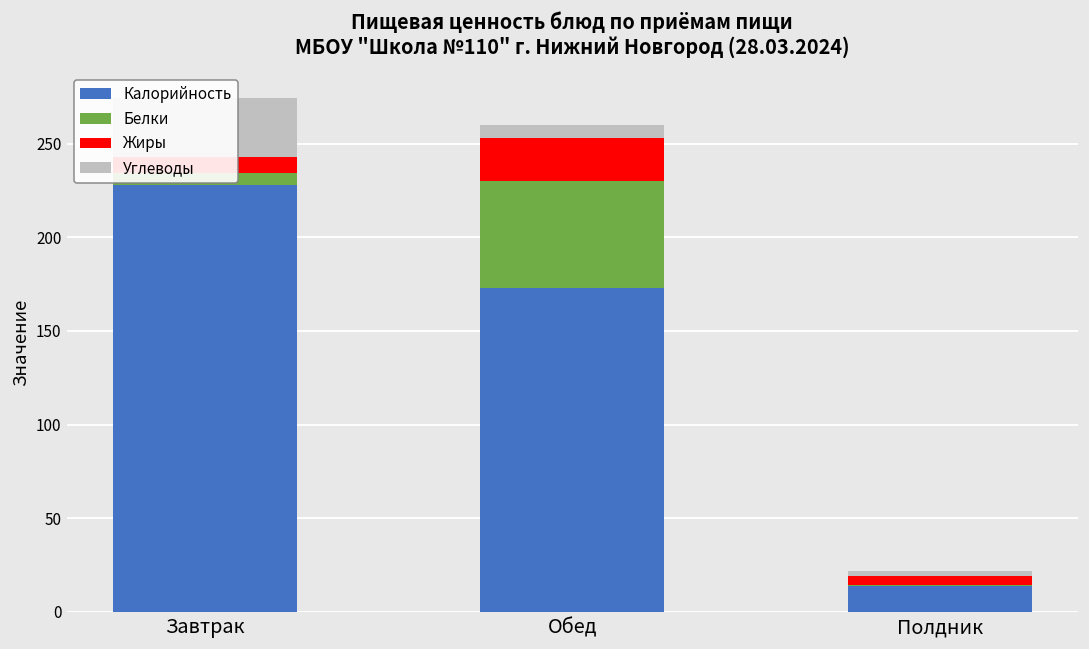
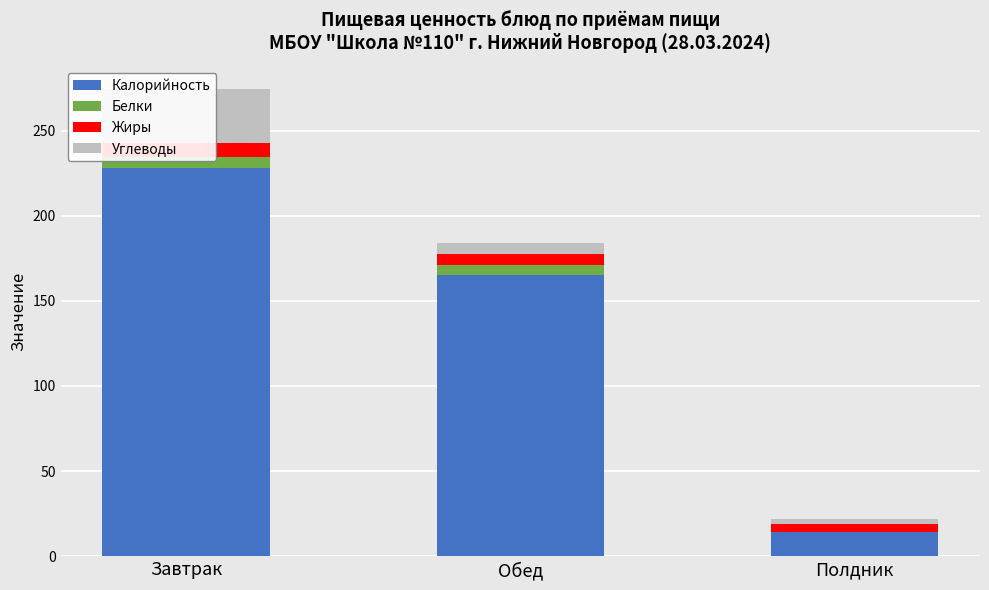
Калорийность, Обед: 173 -> 165
Белки, Обед: 57 -> 6
Жиры, Обед: 23 -> 6
